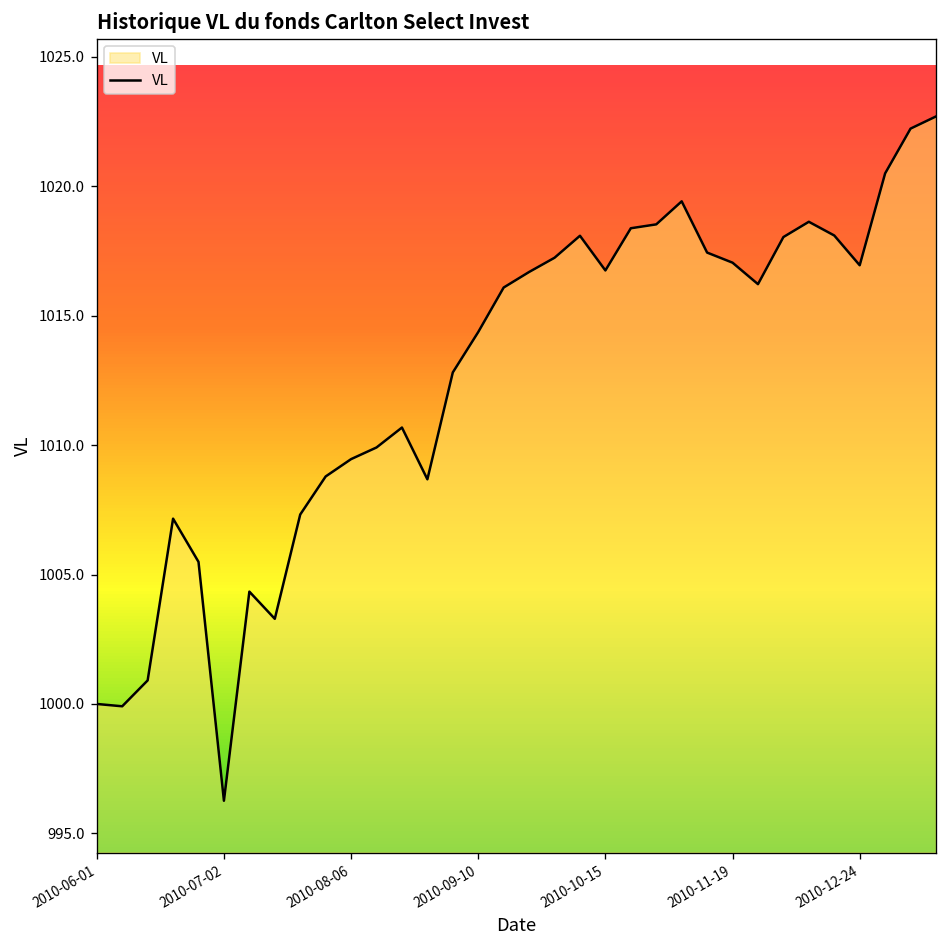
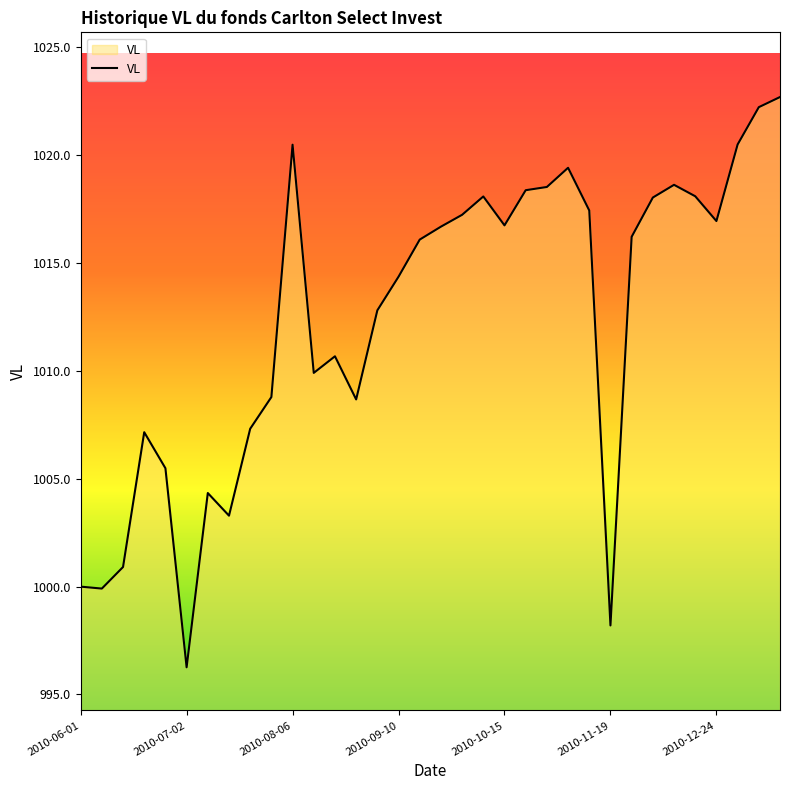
2010-08-06: 1009.5 -> 1020.5
2010-11-19: 1017.1 -> 998.2
